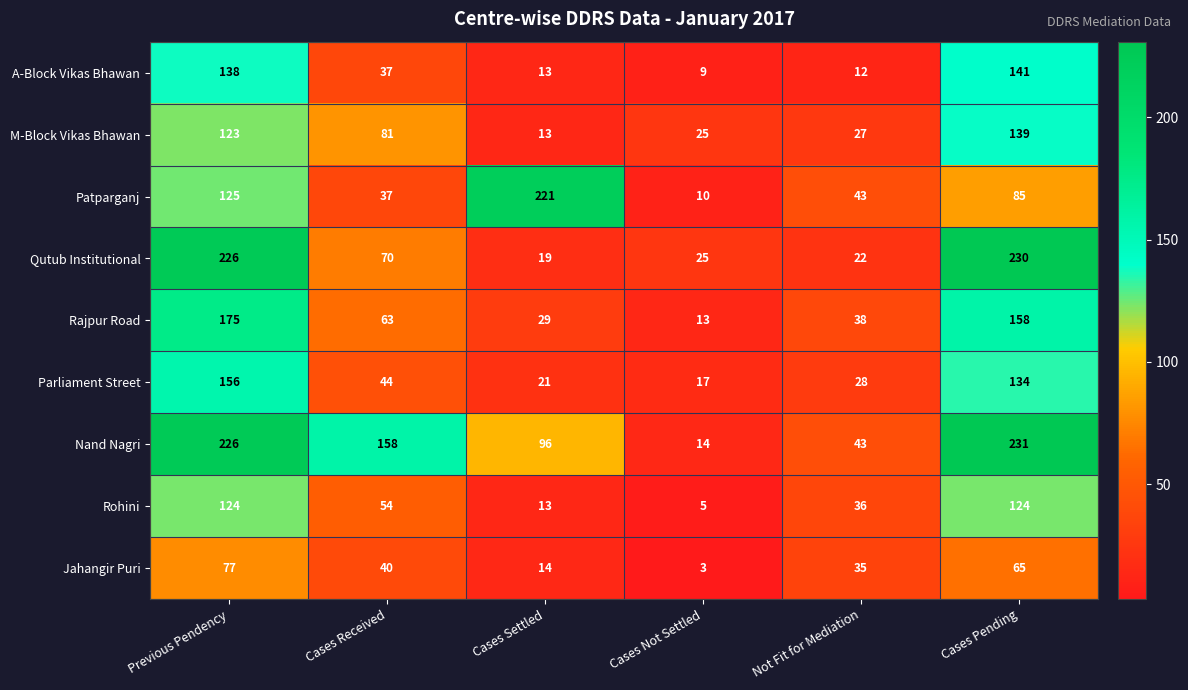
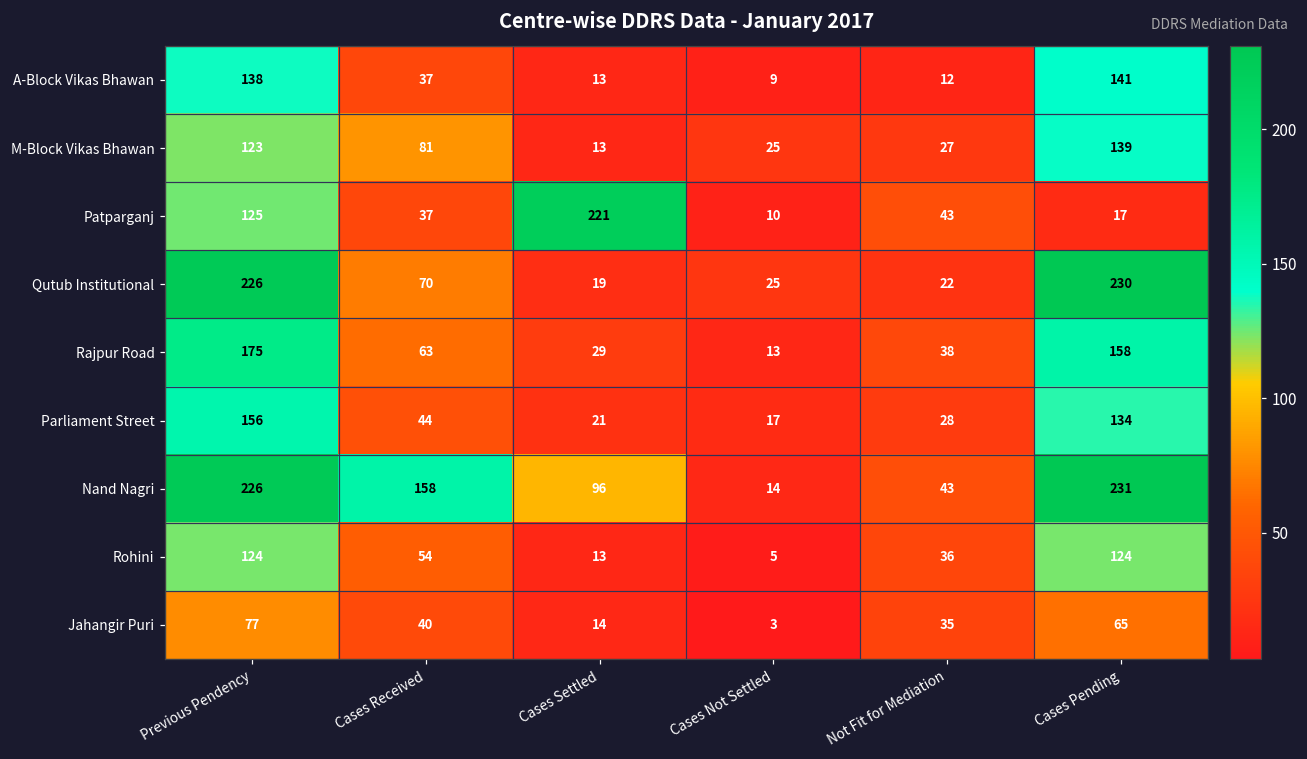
Patparganj, Cases Pending: 85 -> 17
